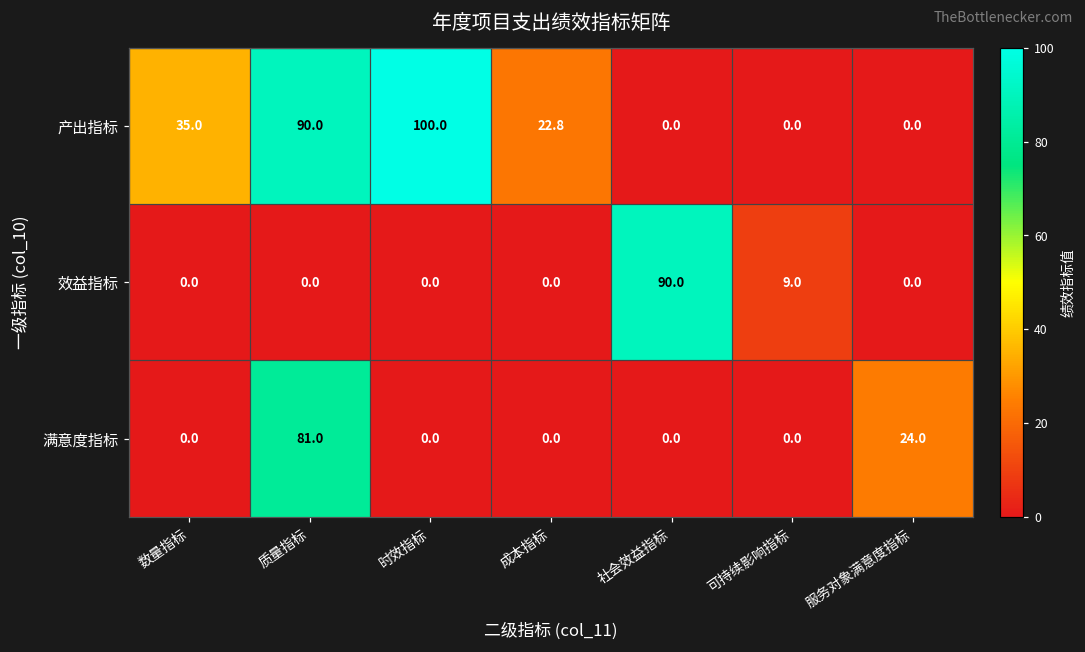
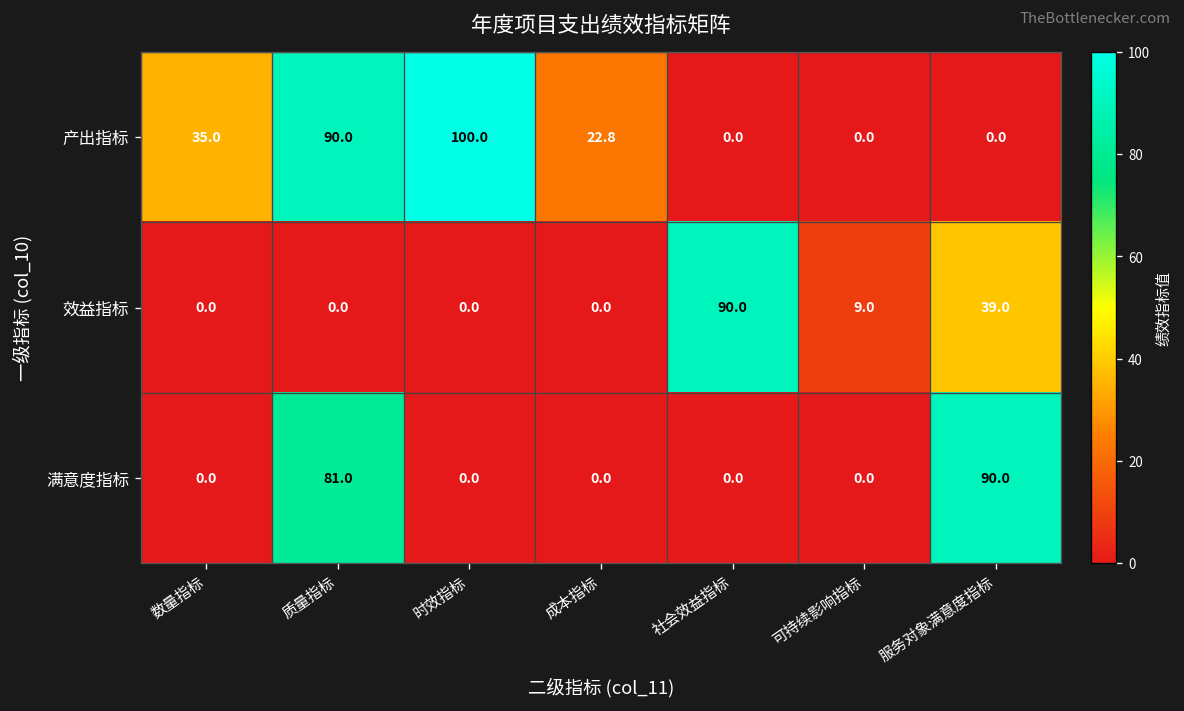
效益指标, 服务对象满意度指标: 0.0 -> 39.0
满意度指标, 服务对象满意度指标: 24.0 -> 90.0
